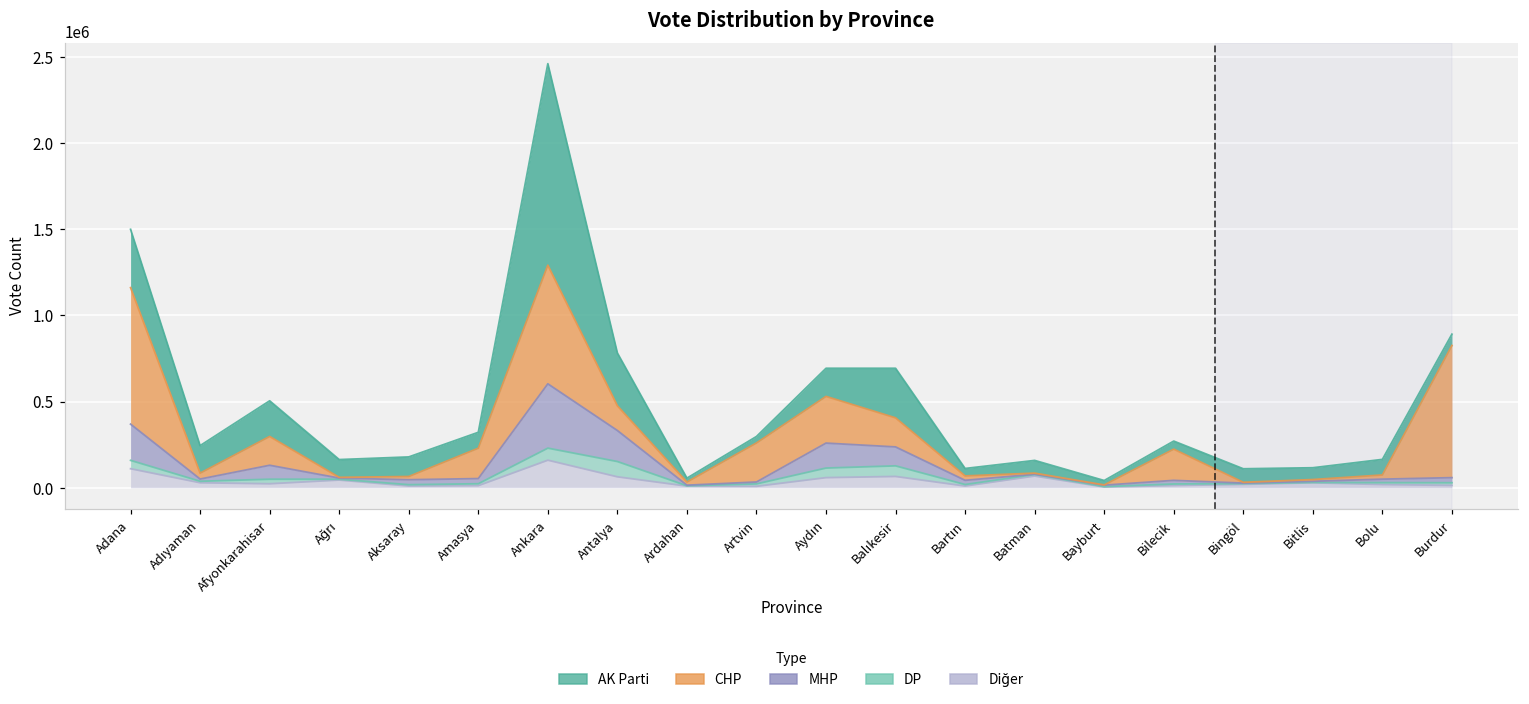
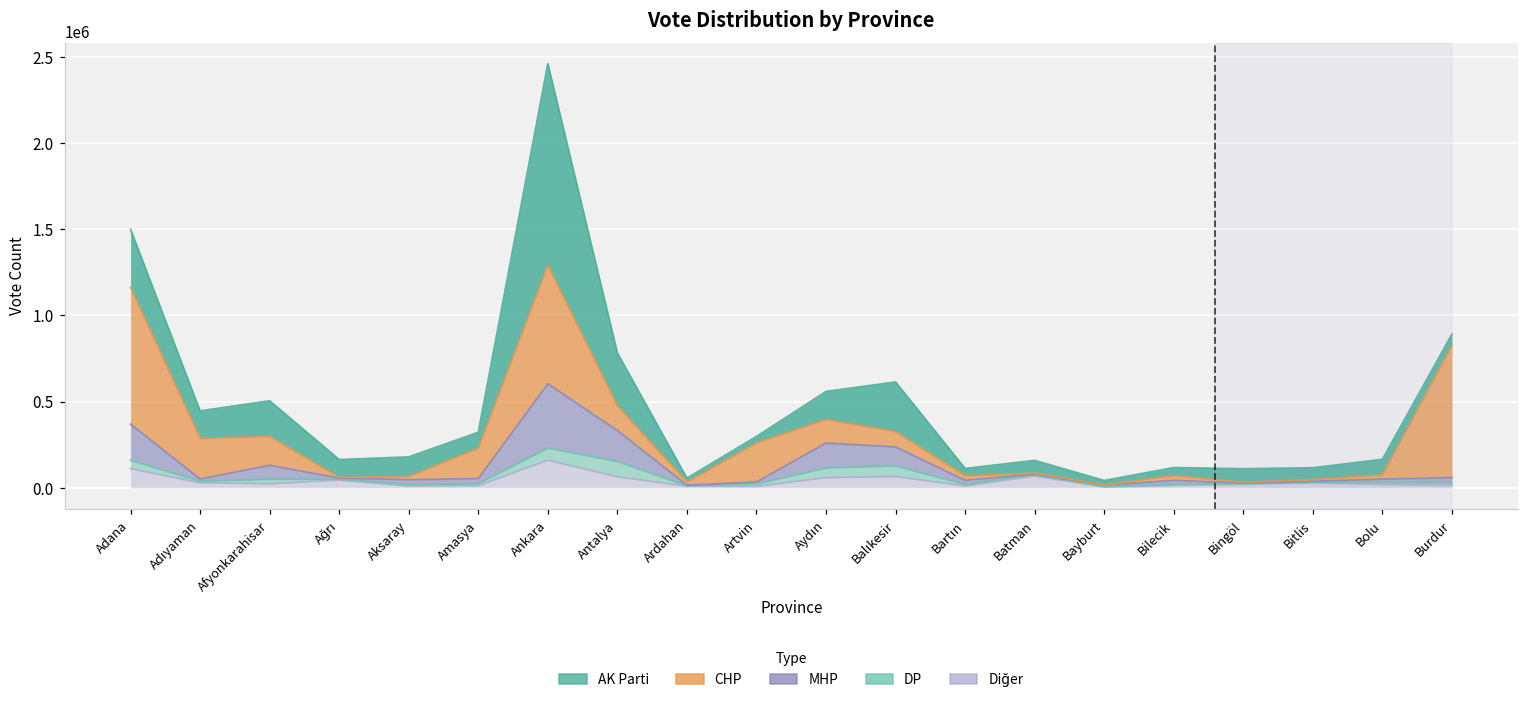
CHP, Adıyaman: 30000 -> 240000
CHP, Aydın: 270000 -> 140000
CHP, Balıkesir: 170000 -> 90000
CHP, Bilecik: 180000 -> 30000
